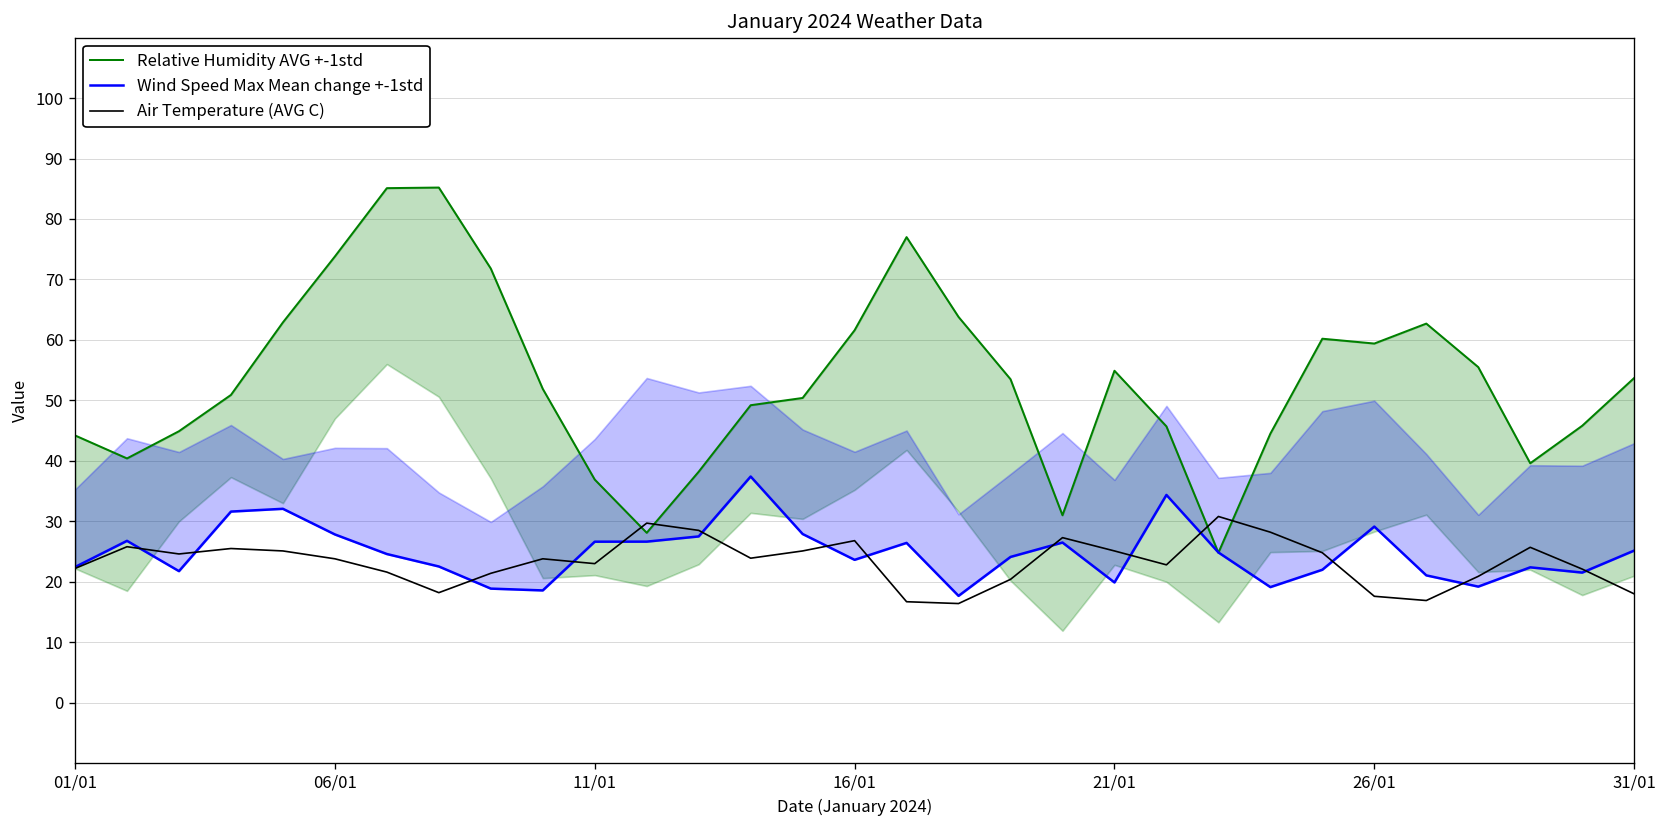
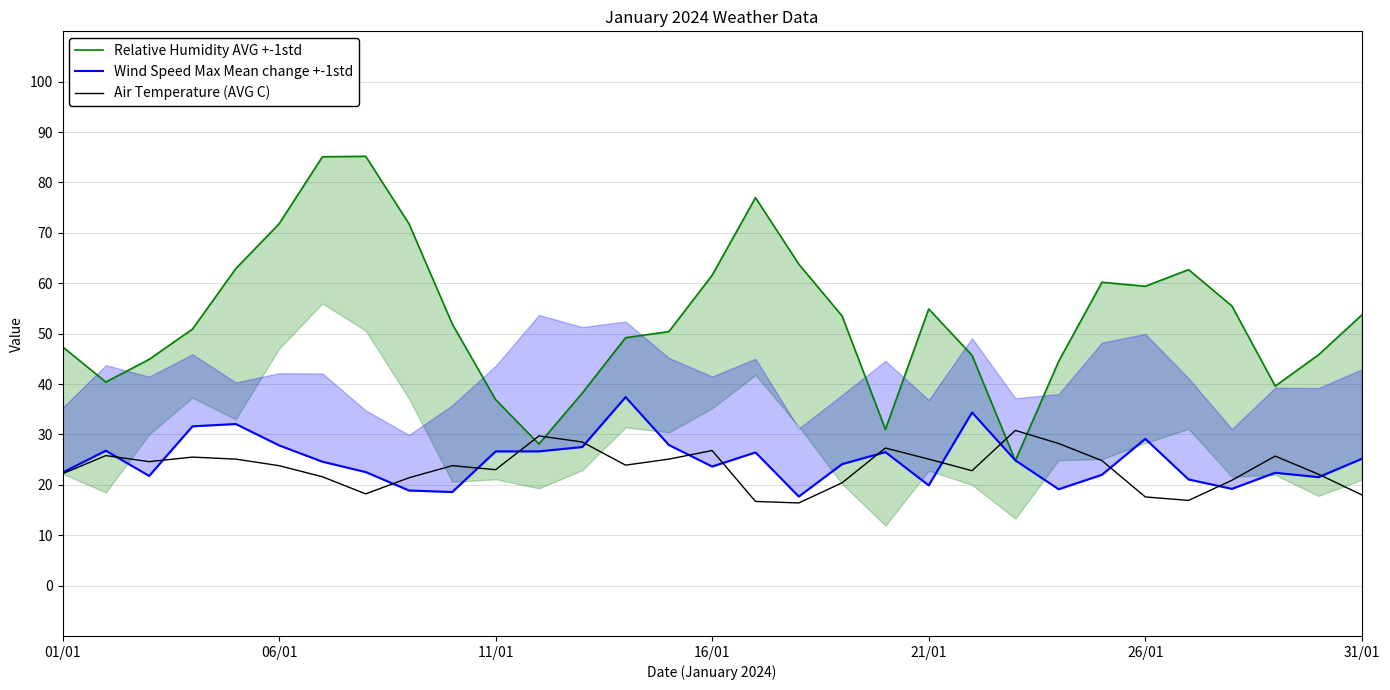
Relative Humidity AVG +-1std, 01/01: 44 -> 47
Relative Humidity AVG +-1std, 06/01: 74 -> 72
